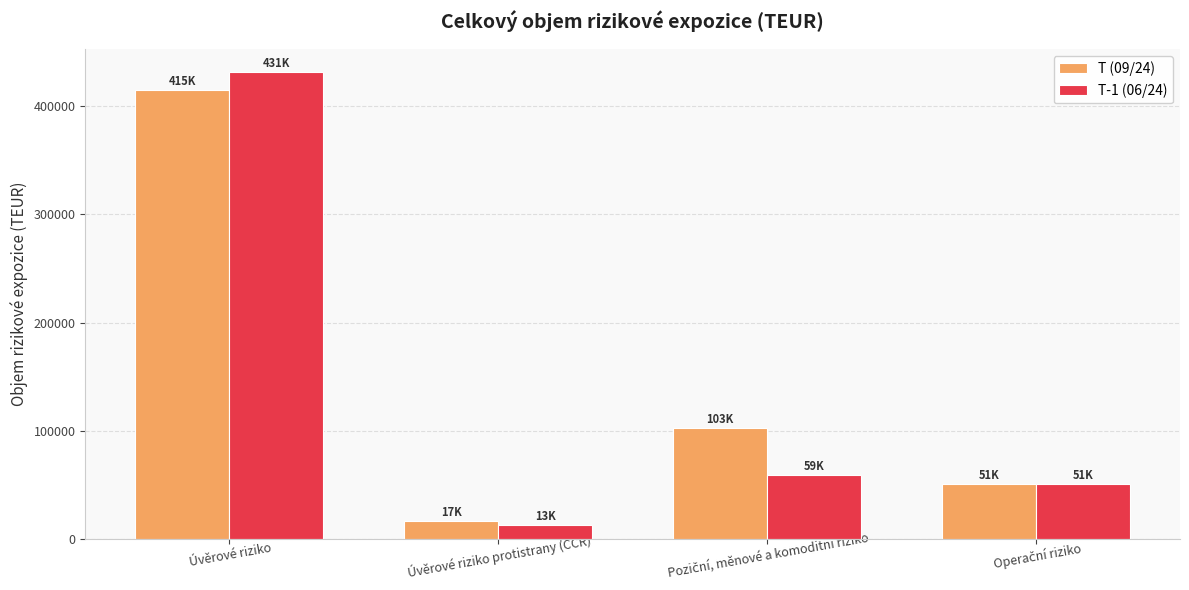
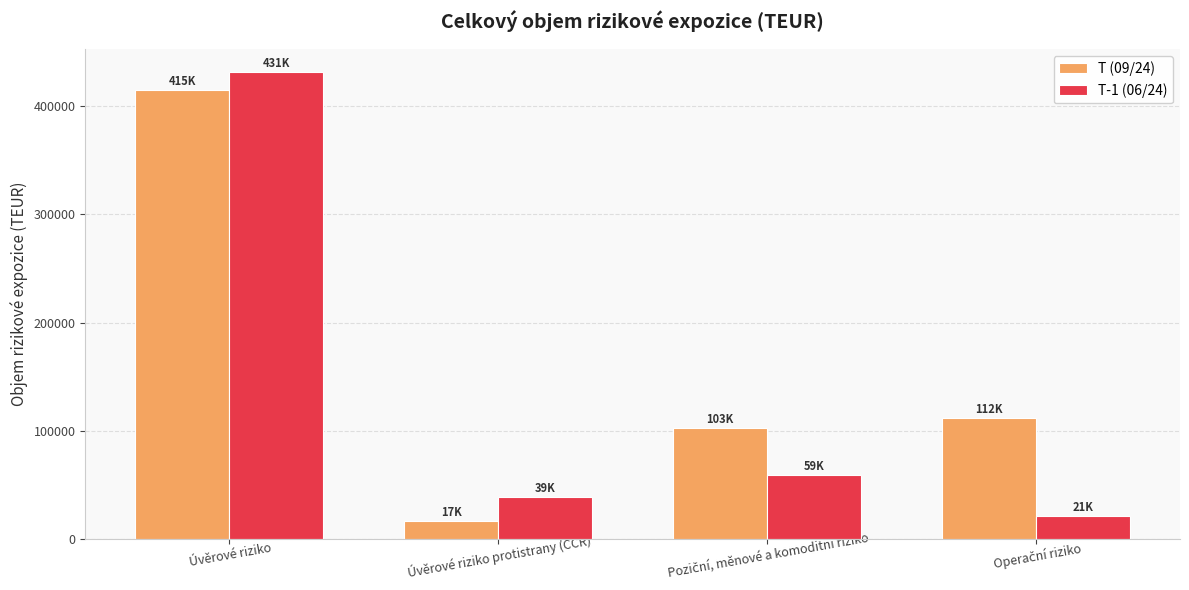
T-1 (06/24), Úvěrové riziko protistrany (CCR): 13K -> 39K
T (09/24), Operační riziko: 51K -> 112K
T-1 (06/24), Operační riziko: 51K -> 21K
